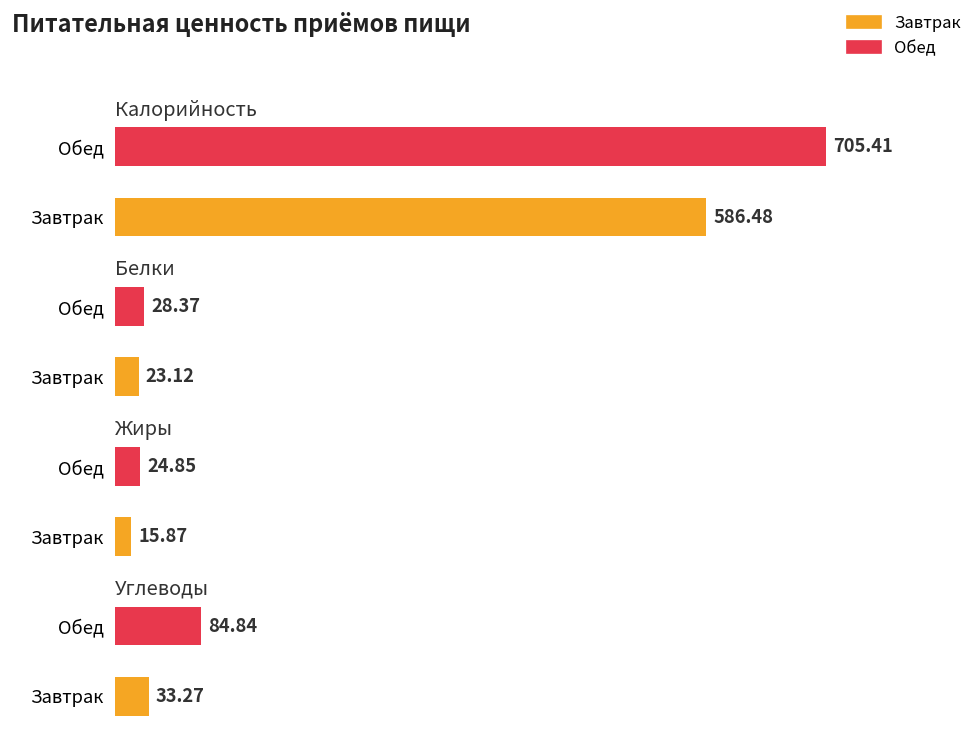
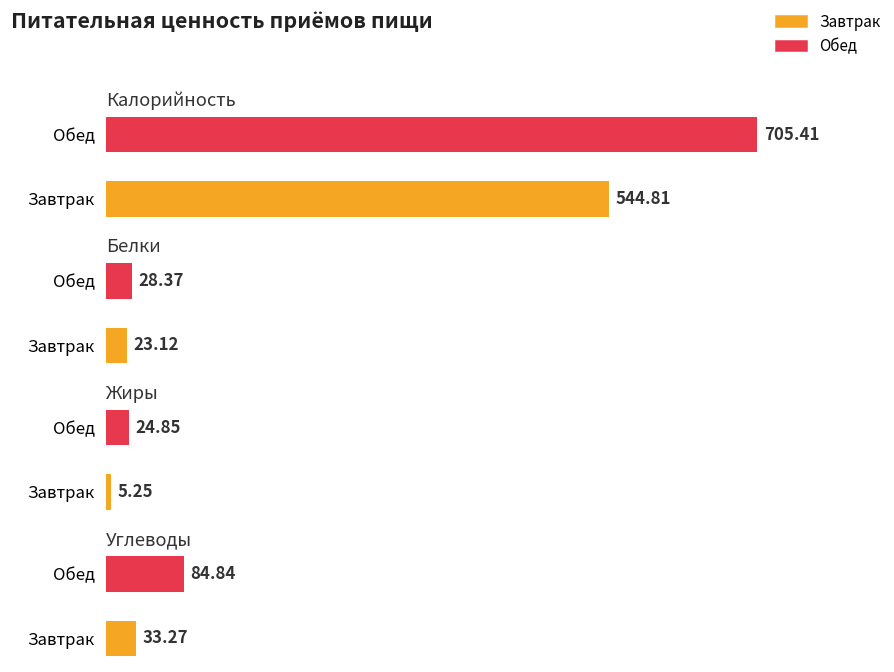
Калорийность, Завтрак: 586.48 -> 544.81
Жиры, Завтрак: 15.87 -> 5.25
